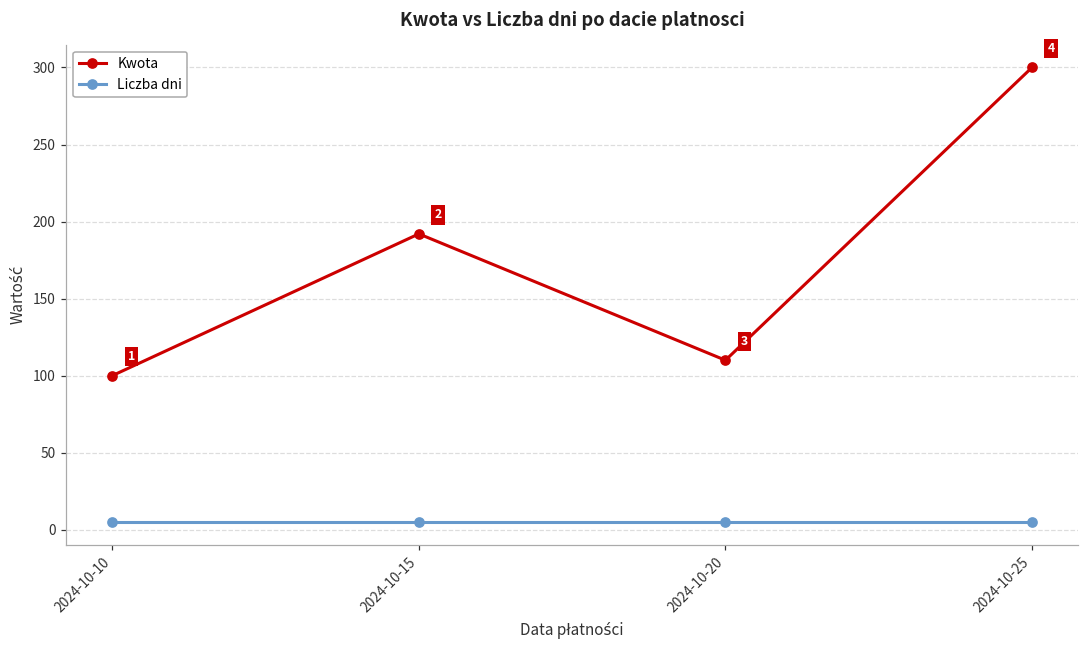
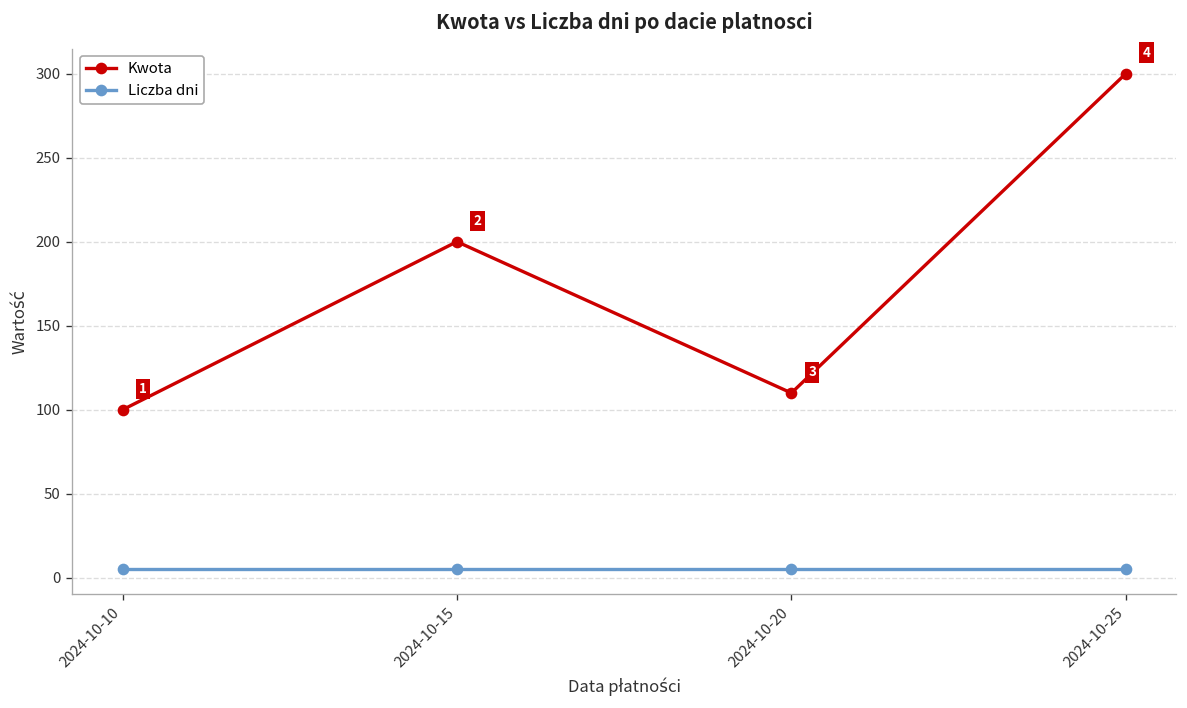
Kwota, 2024-10-15: 192 -> 200
